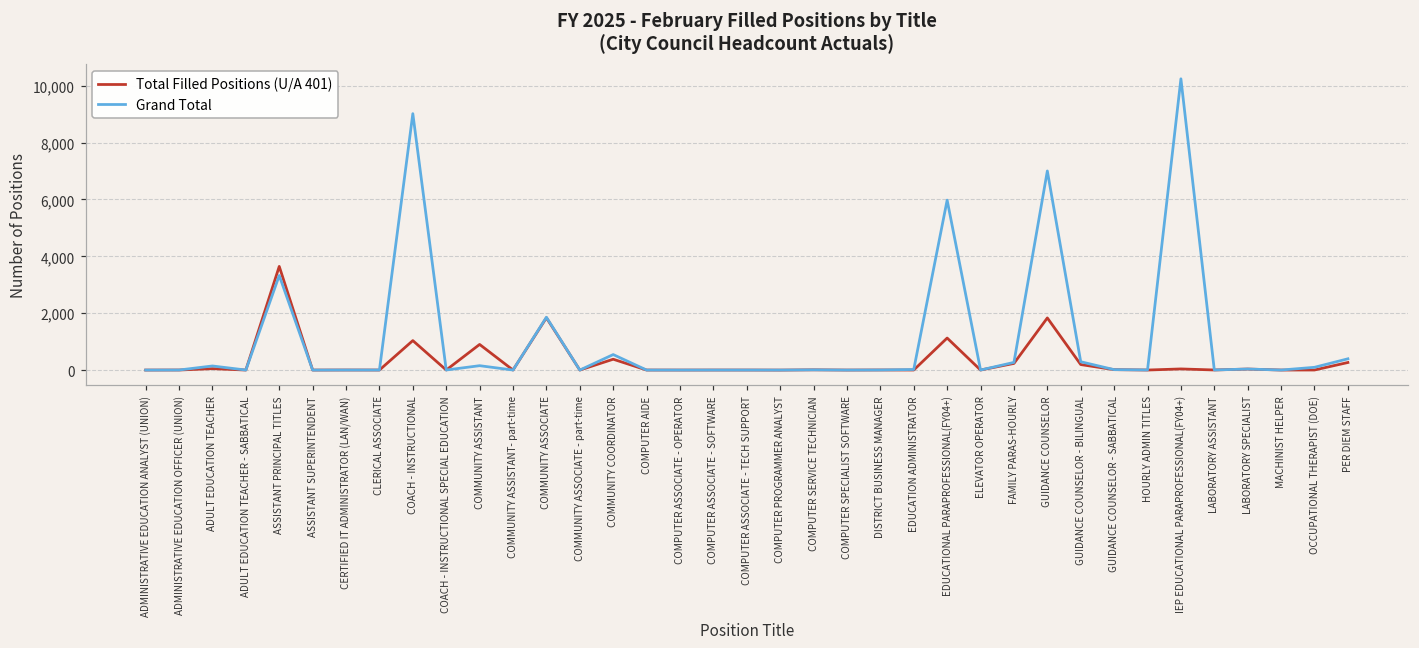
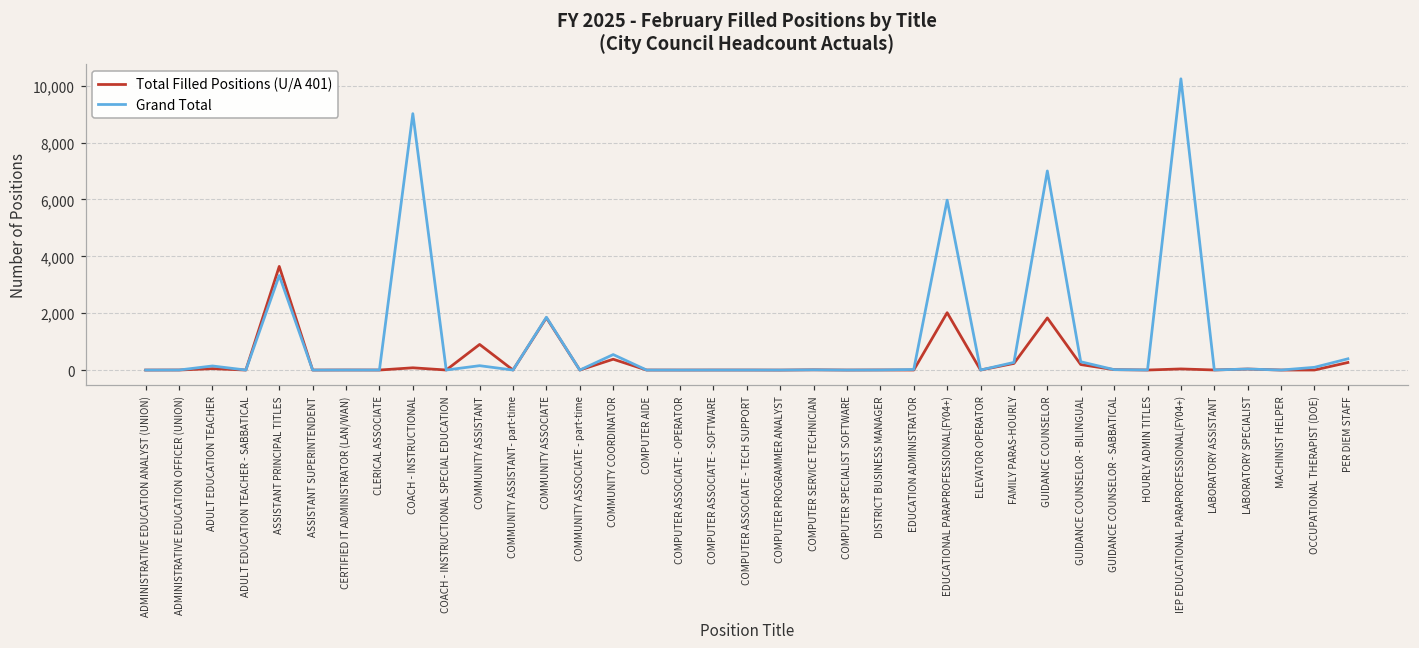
Total Filled Positions (U/A 401), COACH - INSTRUCTIONAL: 1,000 -> 100
Total Filled Positions (U/A 401), EDUCATIONAL PARAPROFESSIONAL(FY04+): 1,100 -> 2,000
